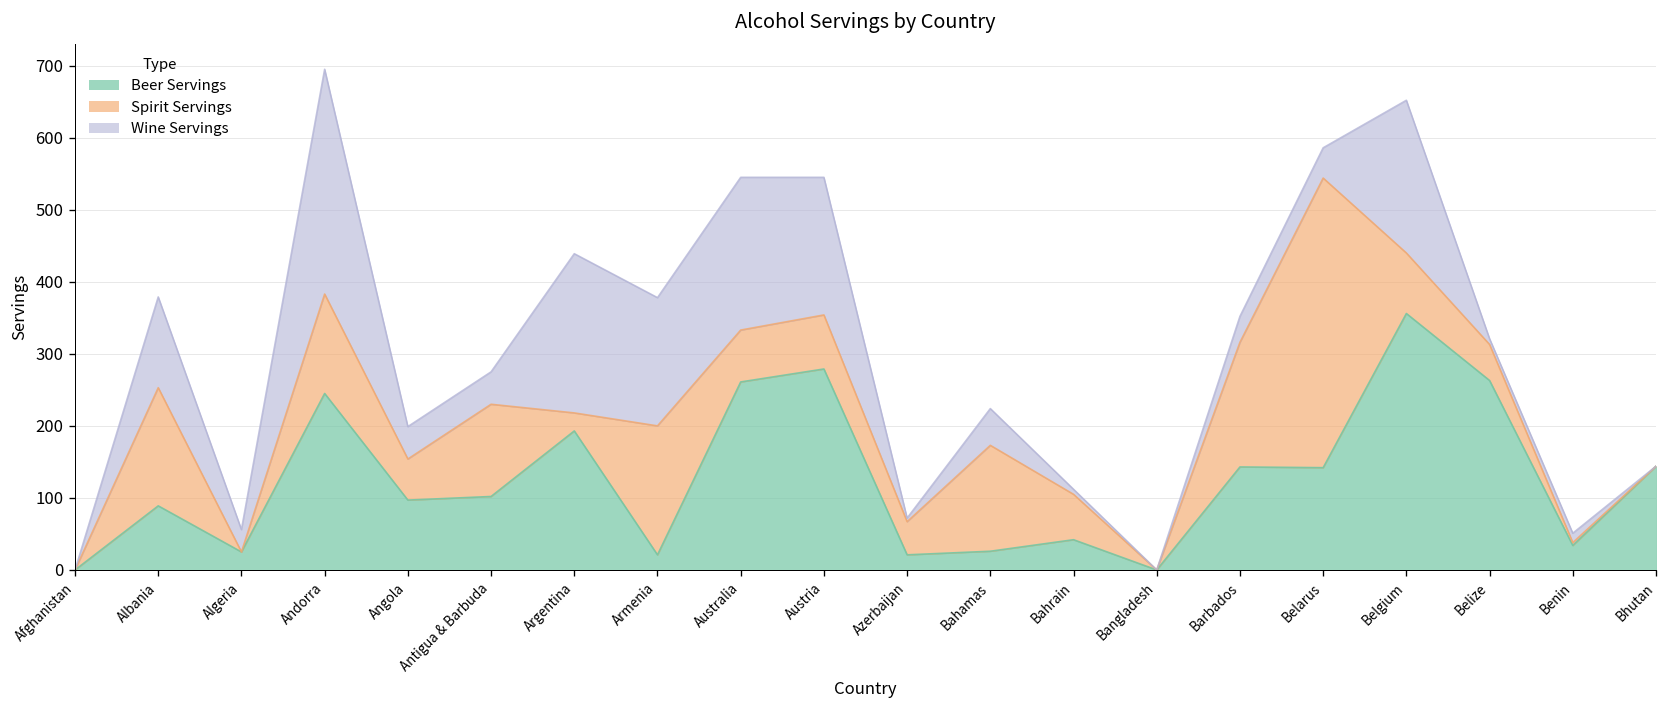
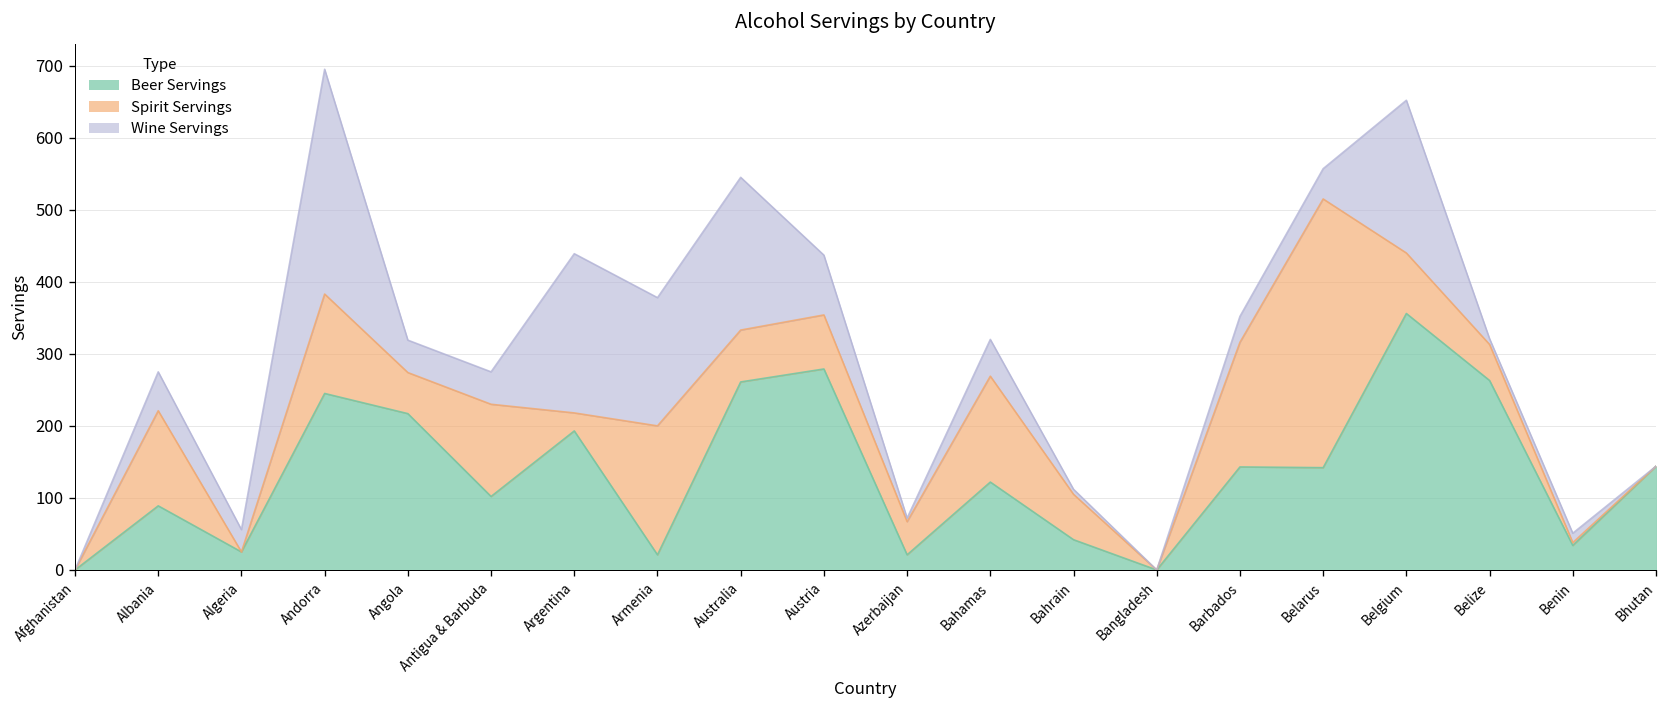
Spirit Servings, Albania: 160 -> 130
Wine Servings, Albania: 130 -> 50
Beer Servings, Angola: 100 -> 220
Wine Servings, Austria: 190 -> 80
Beer Servings, Bahamas: 30 -> 120
Spirit Servings, Belarus: 400 -> 370
